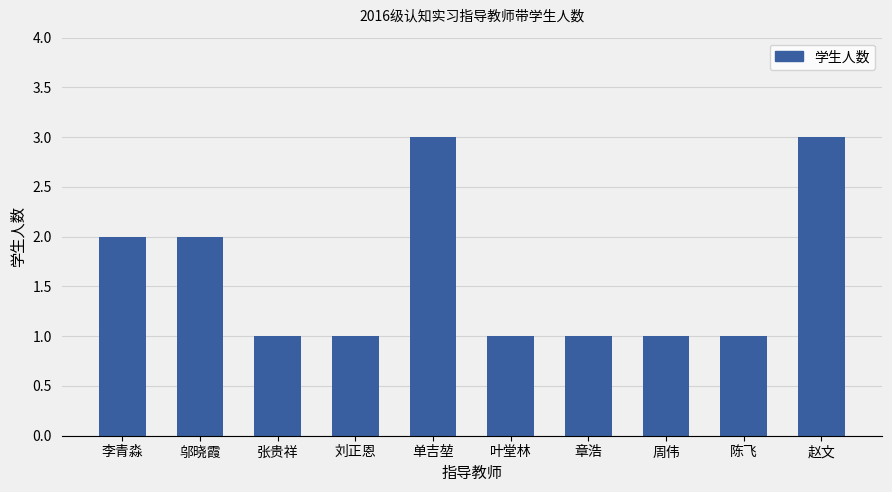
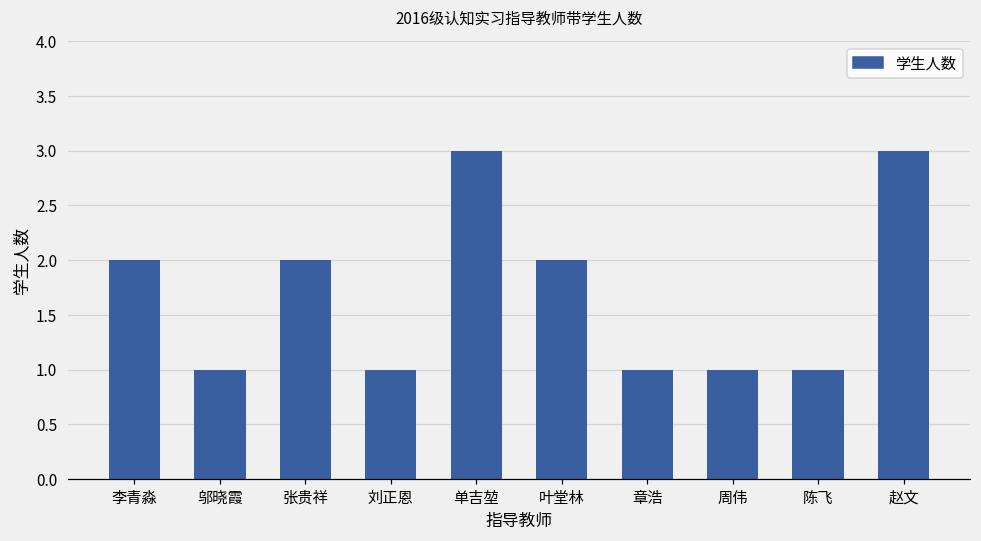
邬晓霞: 2 -> 1
张贵祥: 1 -> 2
叶堂林: 1 -> 2
